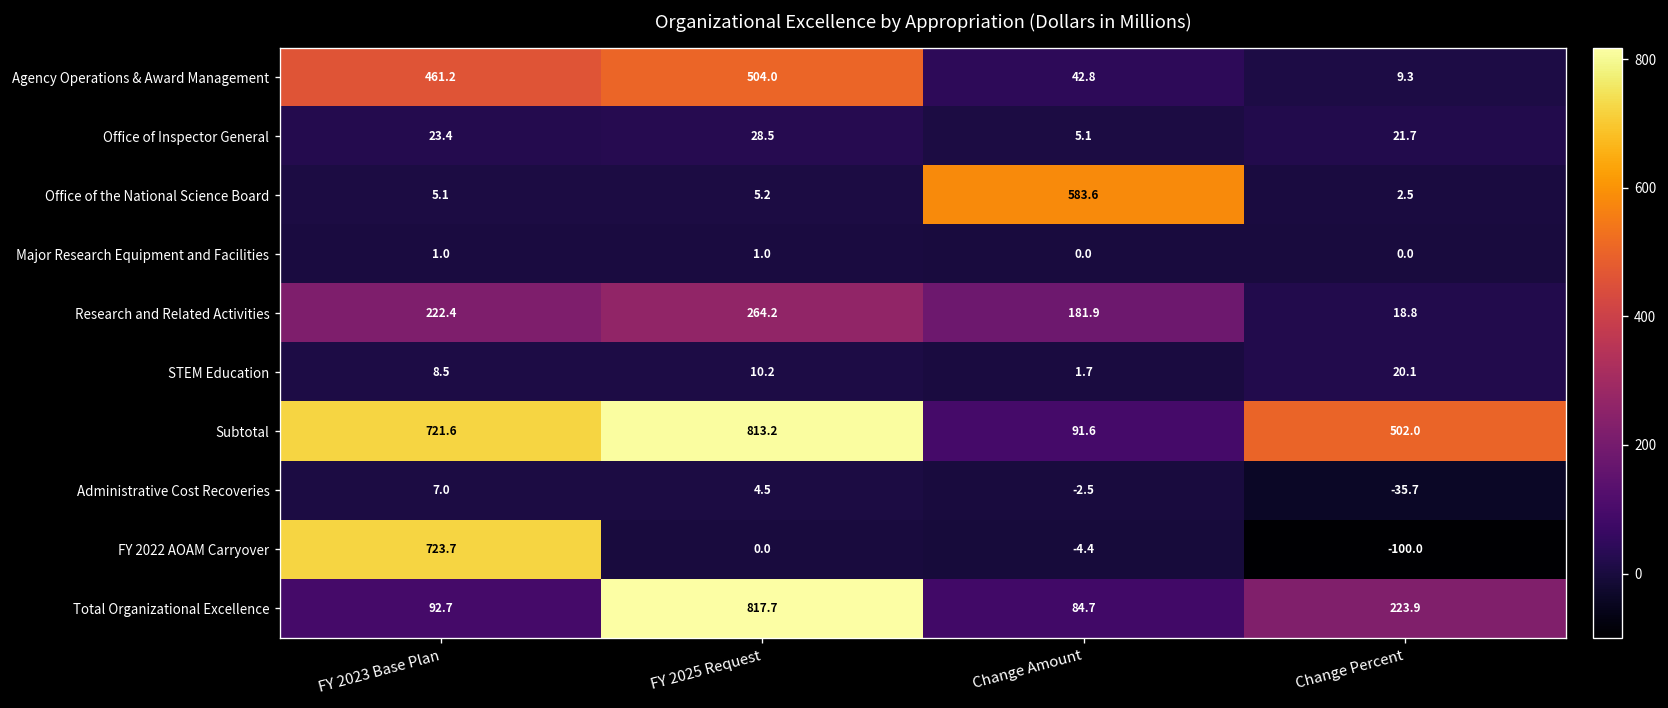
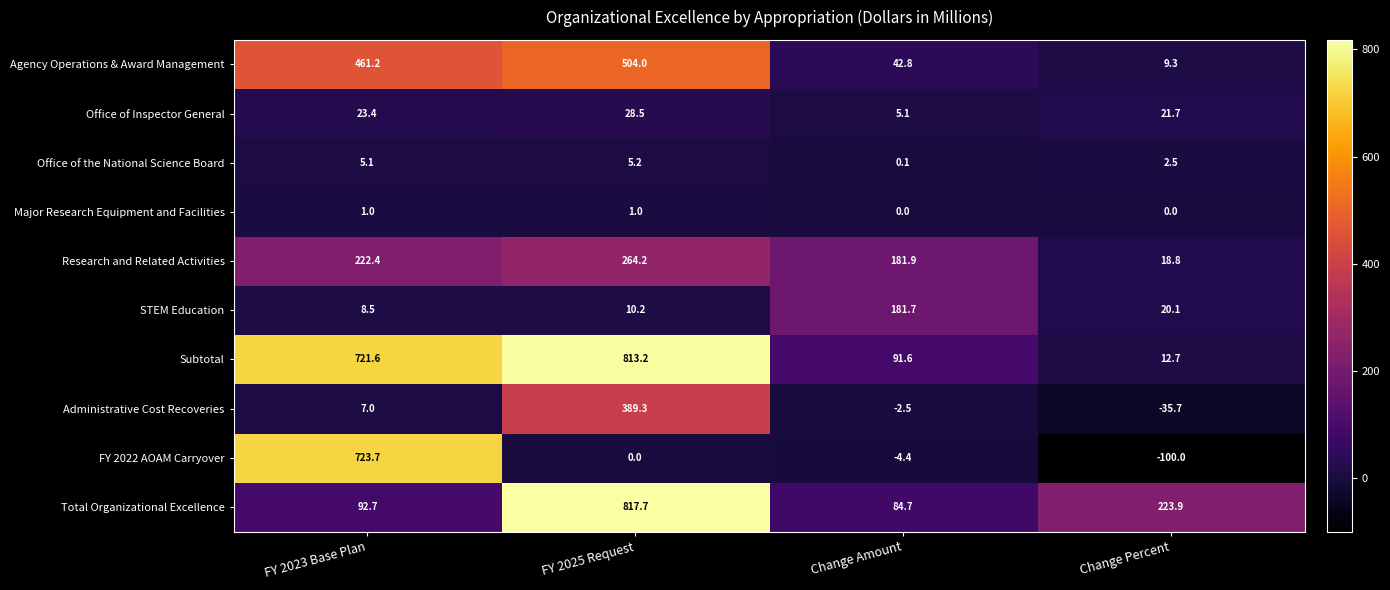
Office of the National Science Board, Change Amount: 583.6 -> 0.1
STEM Education, Change Amount: 1.7 -> 181.7
Subtotal, Change Percent: 502.0 -> 12.7
Administrative Cost Recoveries, FY 2025 Request: 4.5 -> 389.3
